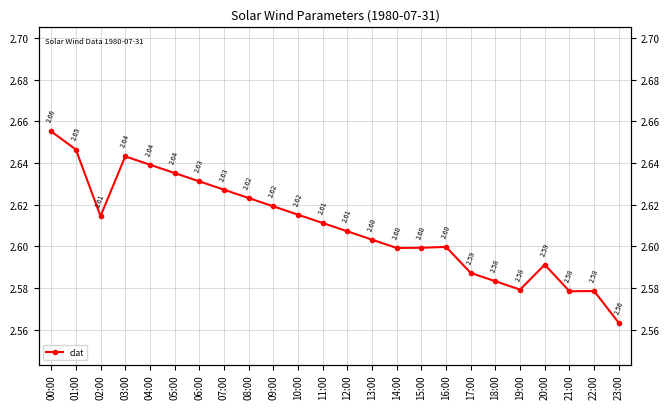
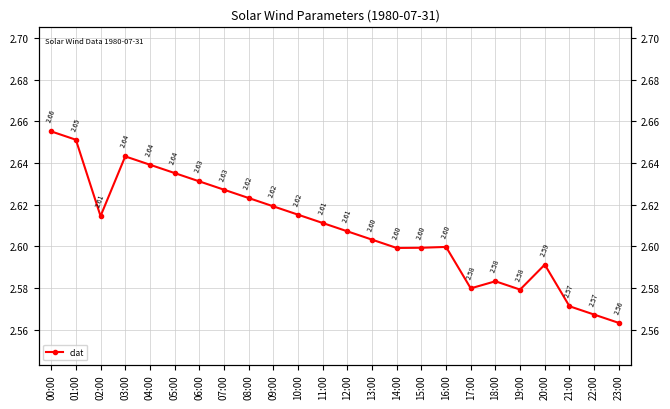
01:00: 2.647 -> 2.651
17:00: 2.59 -> 2.58
21:00: 2.58 -> 2.57
22:00: 2.58 -> 2.57
